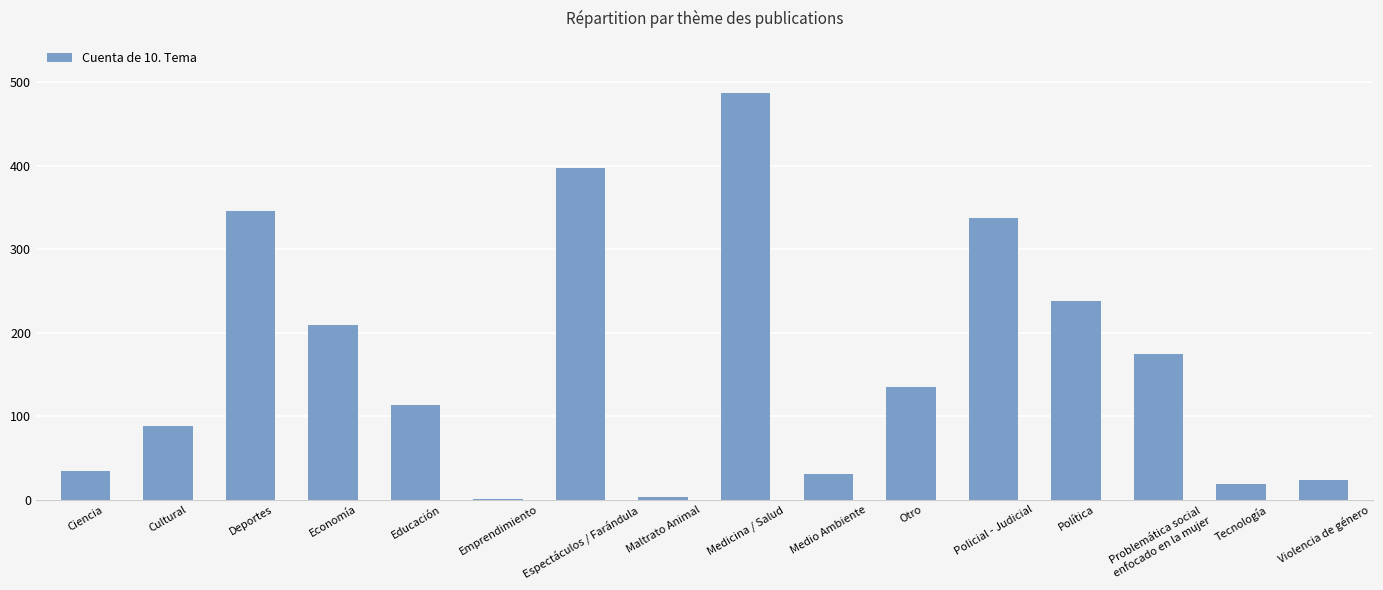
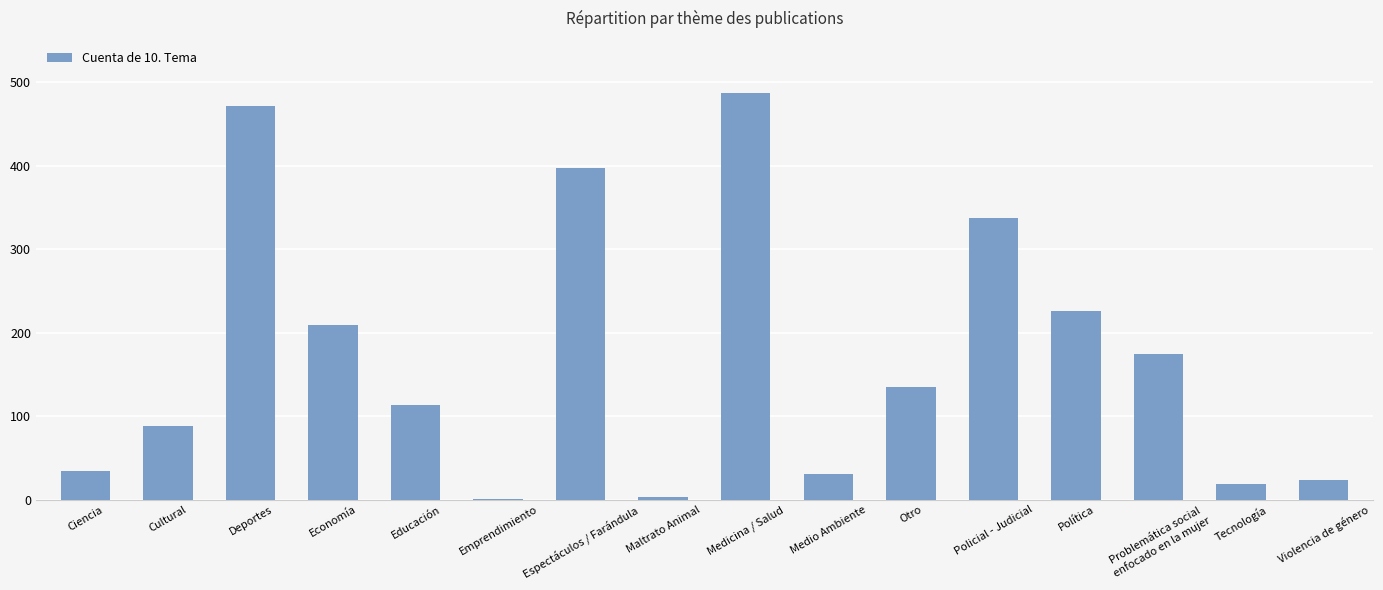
Deportes: 350 -> 470
Política: 240 -> 230
